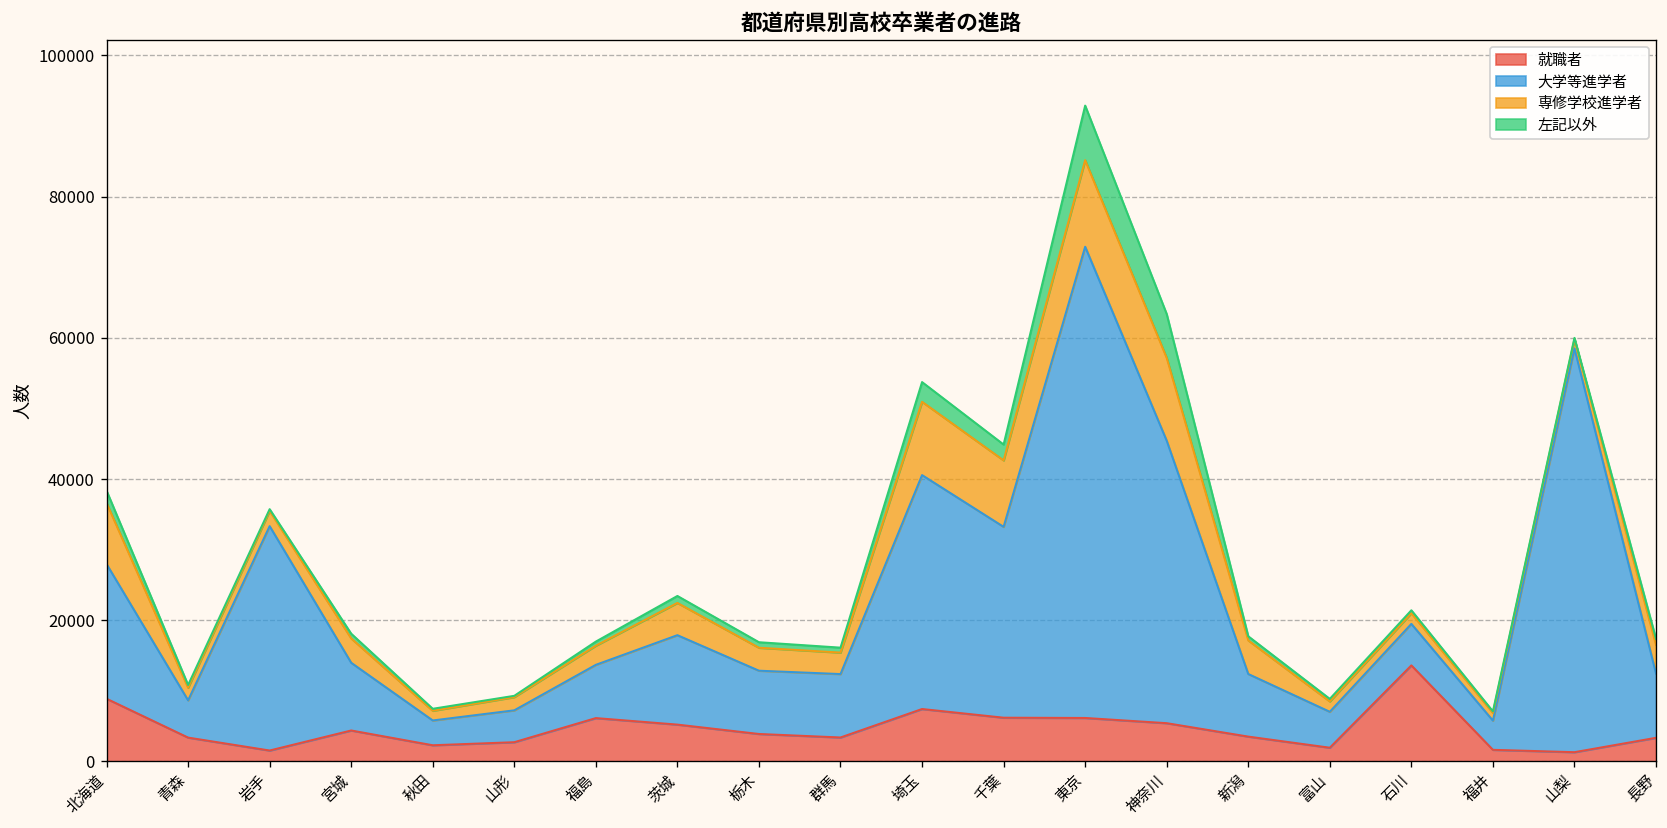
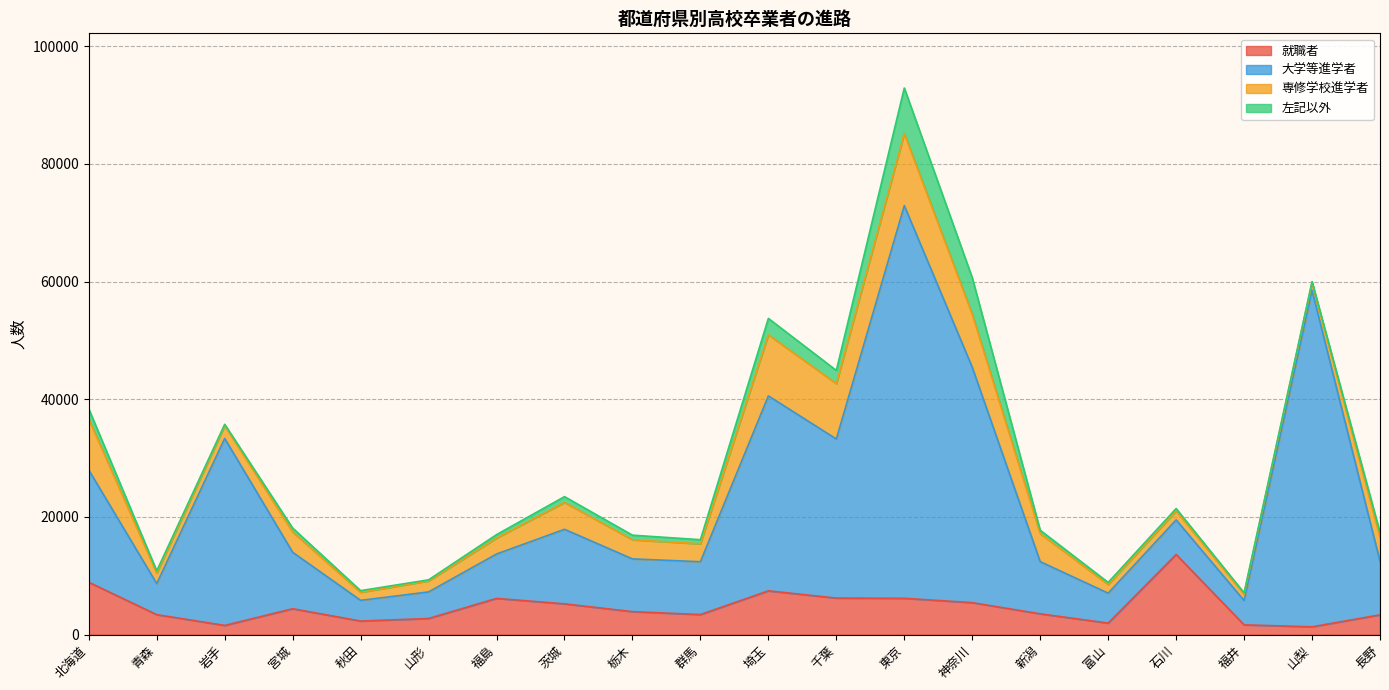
専修学校進学者, 神奈川: 12000 -> 9000
